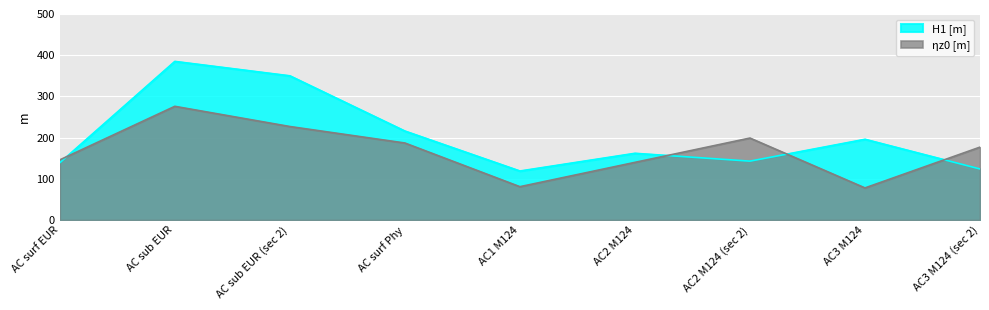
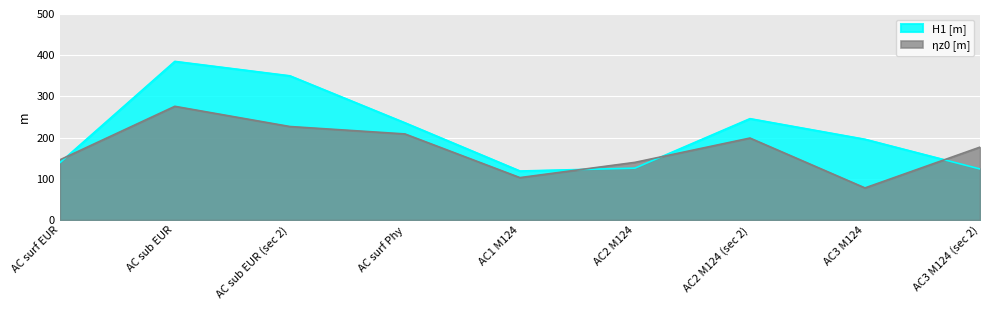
H1 [m], AC surf Phy: 220 -> 240
ηz0 [m], AC surf Phy: 190 -> 210
ηz0 [m], AC1 M124: 80 -> 100
H1 [m], AC2 M124: 160 -> 130
H1 [m], AC2 M124 (sec 2): 140 -> 250
